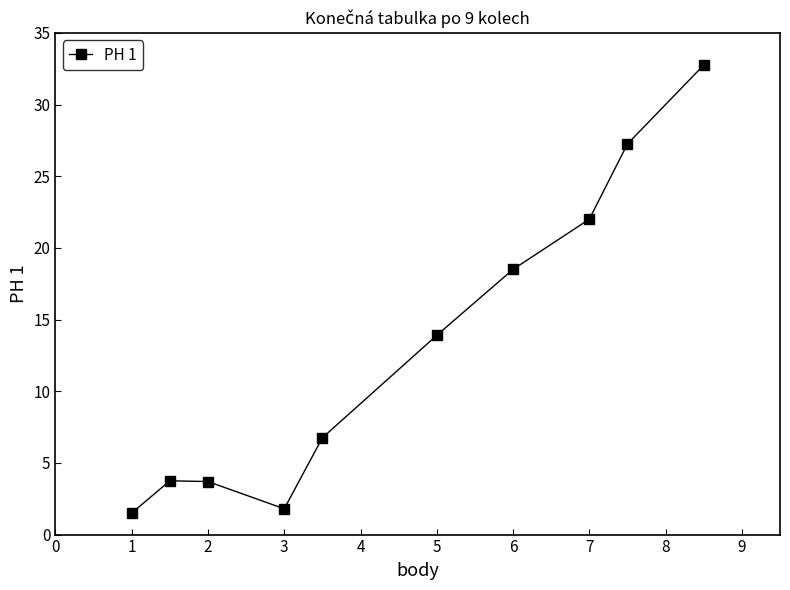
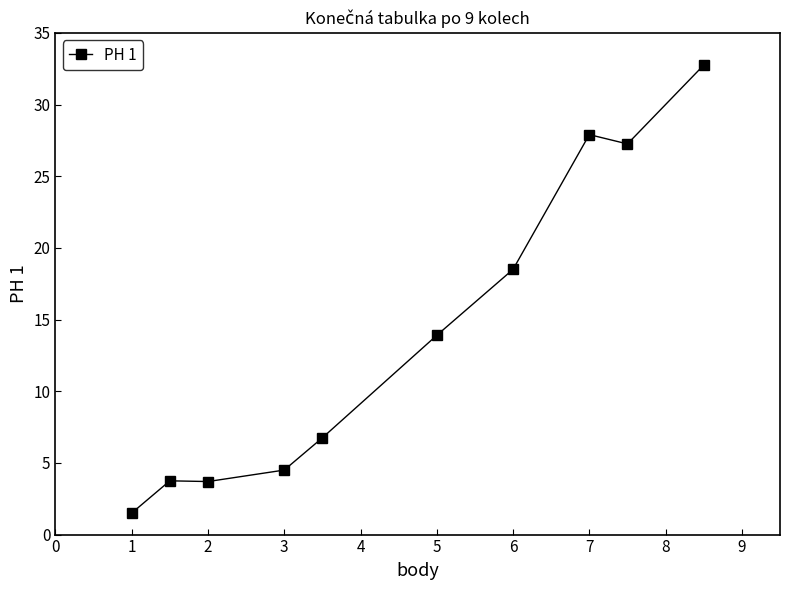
3: 1.8 -> 4.5
7: 22.0 -> 27.9
